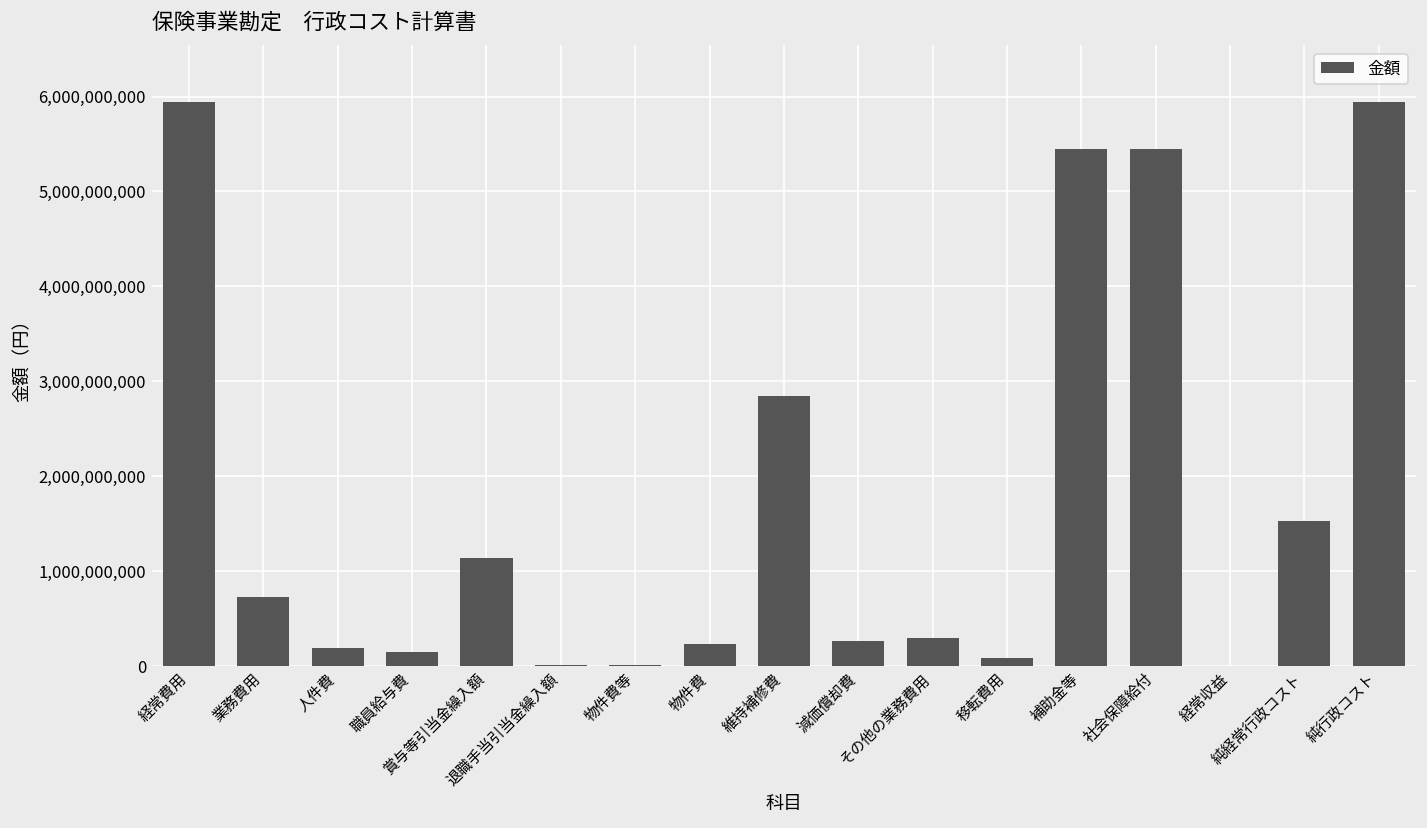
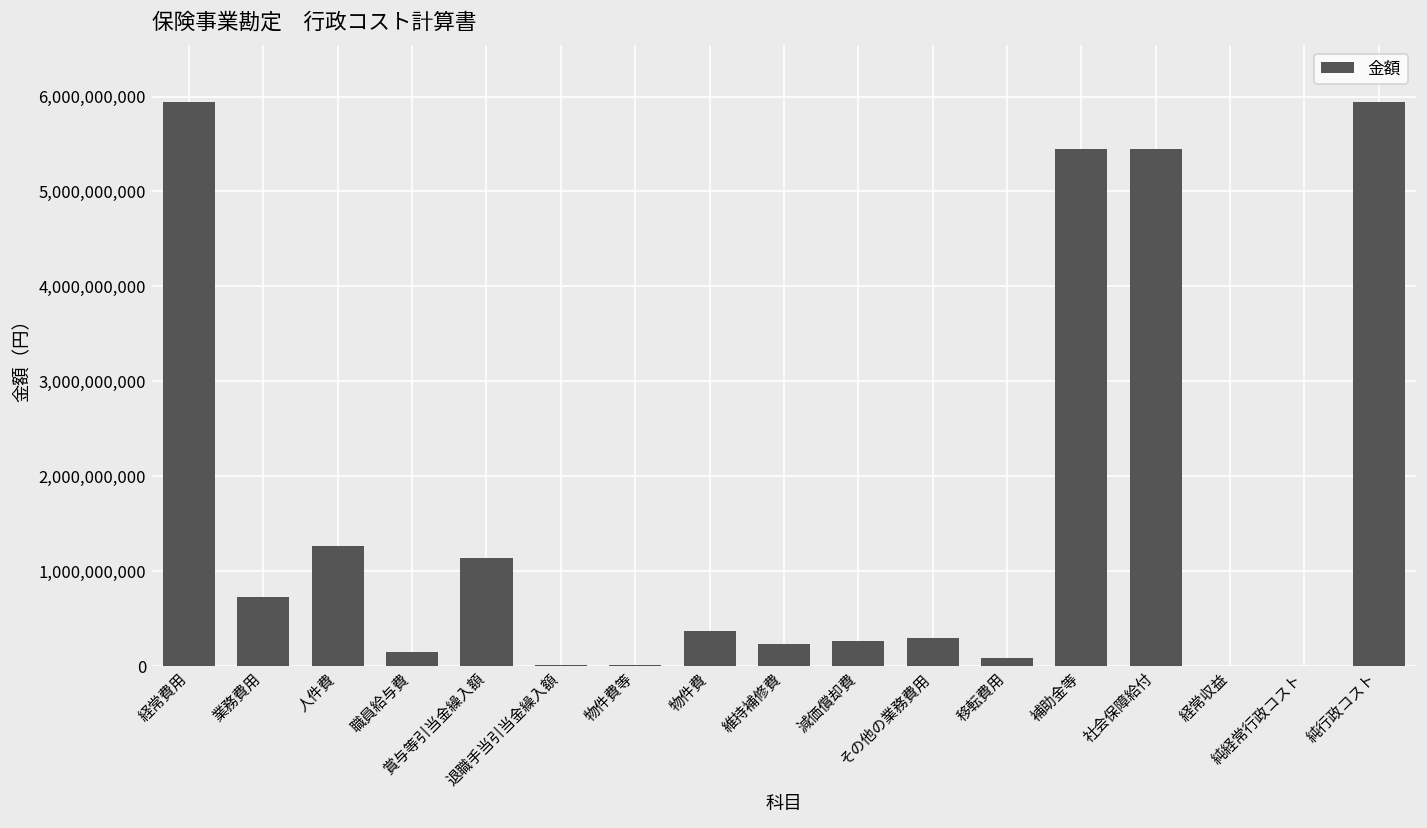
人件費: 200,000,000 -> 1,300,000,000
物件費: 200,000,000 -> 400,000,000
維持補修費: 2,800,000,000 -> 200,000,000
純経常行政コスト: 1,500,000,000 -> 0
